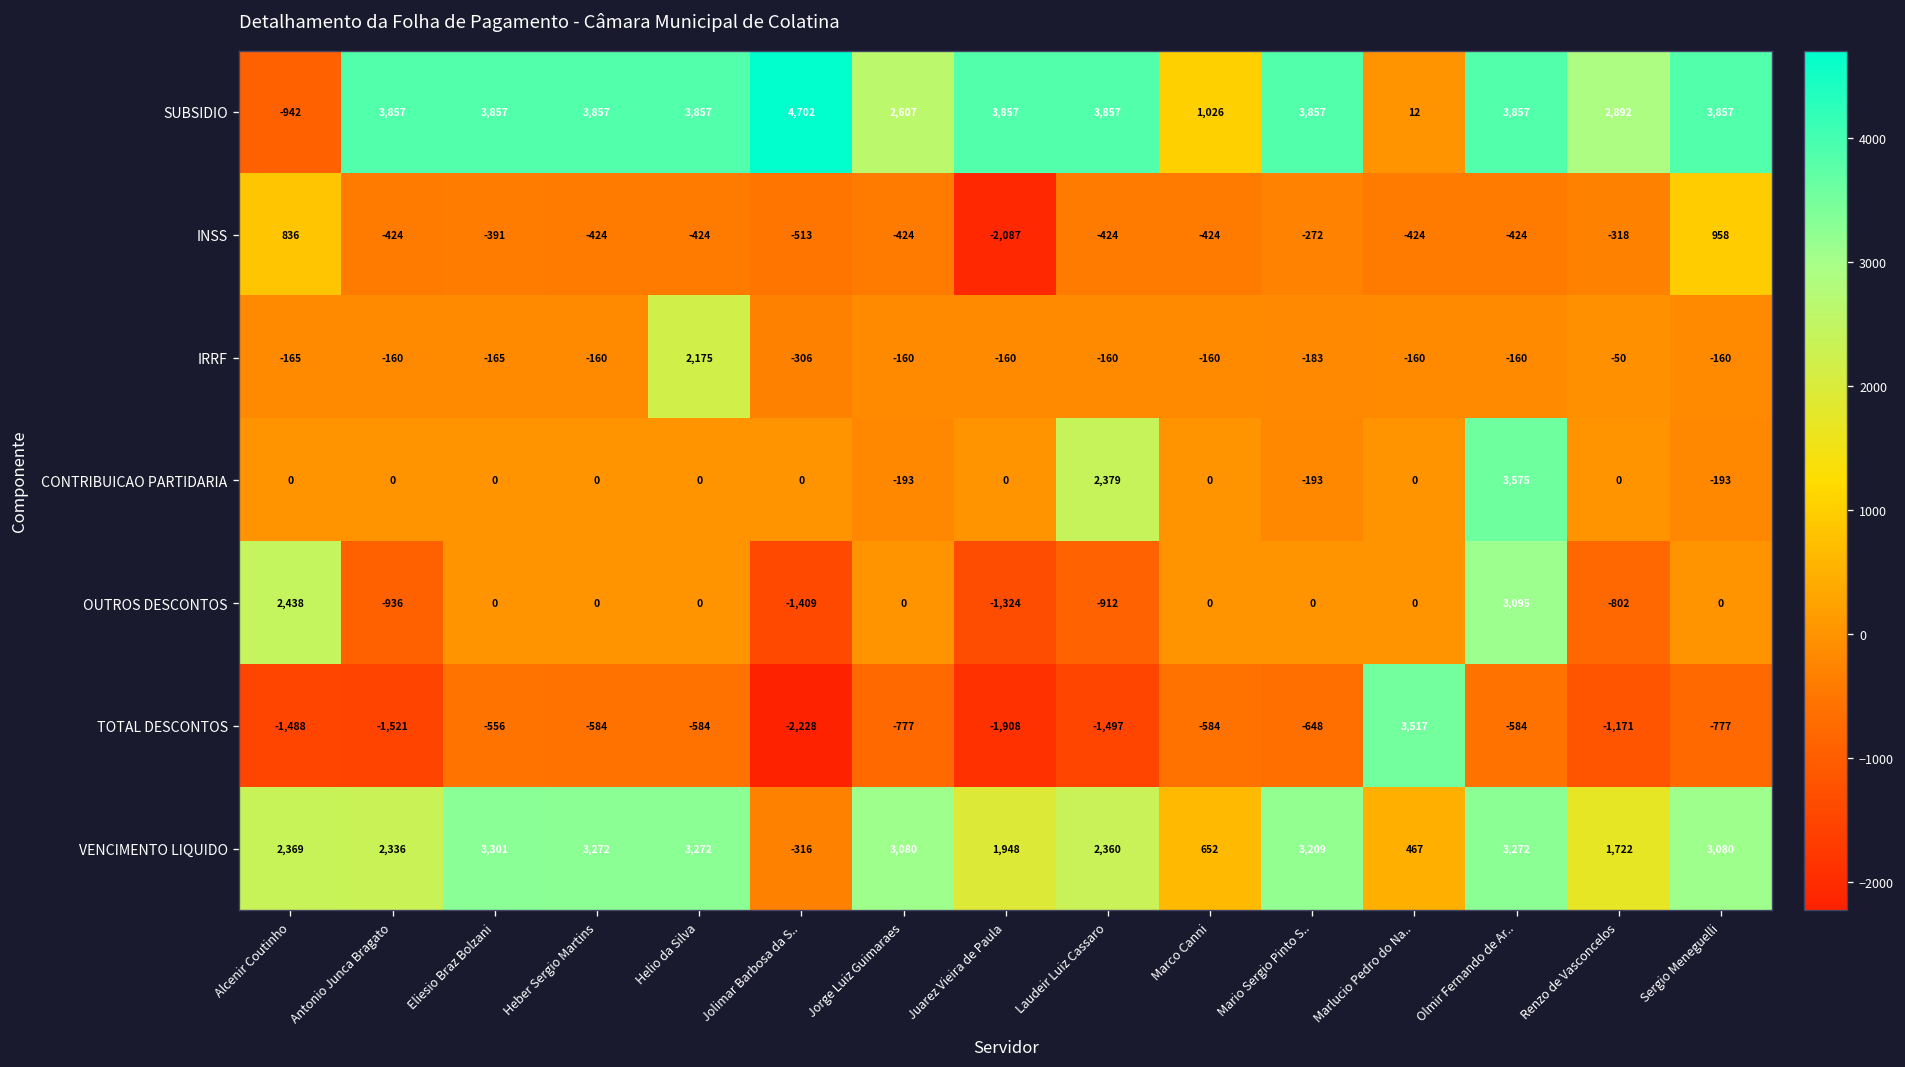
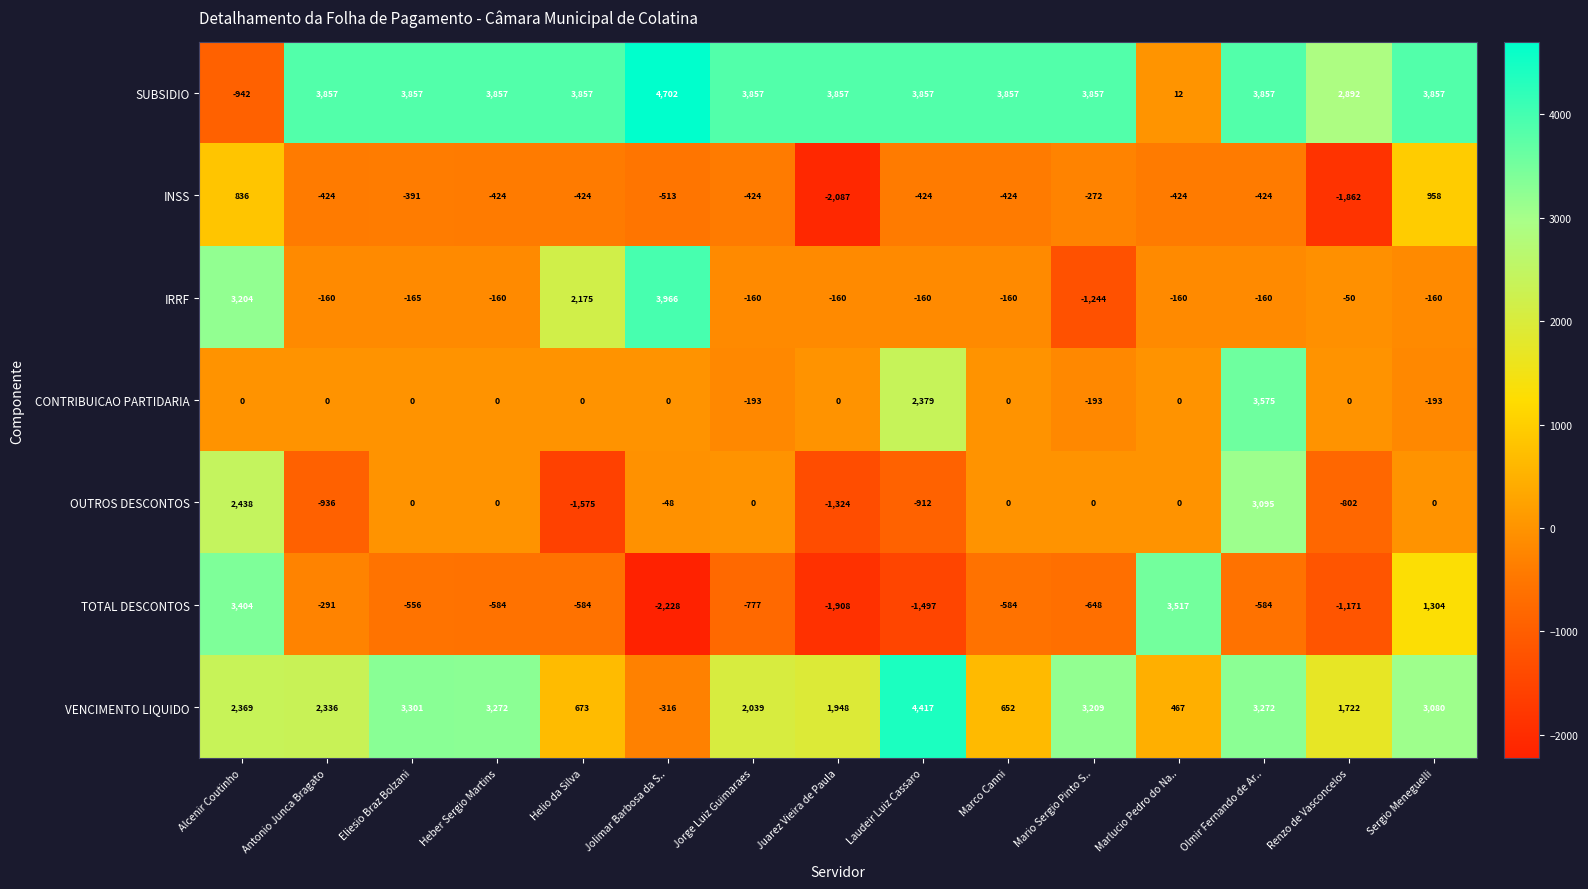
SUBSIDIO, Jorge Luiz Guimaraes: 2,607 -> 3,857
SUBSIDIO, Marco Canni: 1,026 -> 3,857
INSS, Renzo de Vasconcelos: -318 -> -1,862
IRRF, Alcenir Coutinho: -165 -> 3,204
IRRF, Jolimar Barbosa da S..: -306 -> 3,966
IRRF, Mario Sergio Pinto S..: -183 -> -1,244
OUTROS DESCONTOS, Helio da Silva: 0 -> -1,575
OUTROS DESCONTOS, Jolimar Barbosa da S..: -1,409 -> -48
TOTAL DESCONTOS, Alcenir Coutinho: -1,488 -> 3,404
TOTAL DESCONTOS, Antonio Junca Bragato: -1,521 -> -291
TOTAL DESCONTOS, Sergio Meneguelli: -777 -> 1,304
VENCIMENTO LIQUIDO, Helio da Silva: 3,272 -> 673
VENCIMENTO LIQUIDO, Jorge Luiz Guimaraes: 3,080 -> 2,039
VENCIMENTO LIQUIDO, Laudeir Luiz Cassaro: 2,360 -> 4,417
